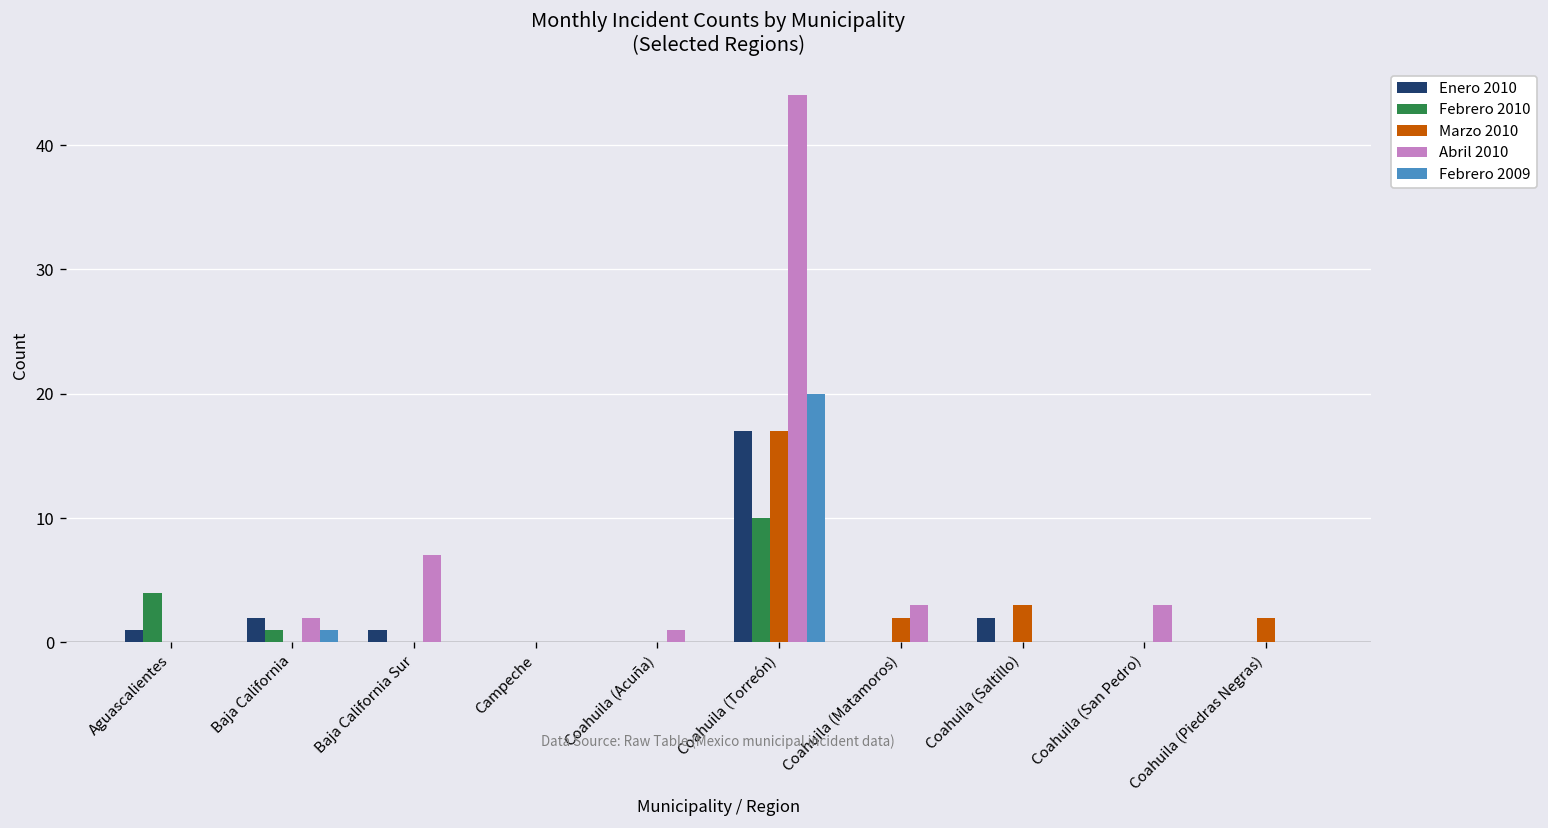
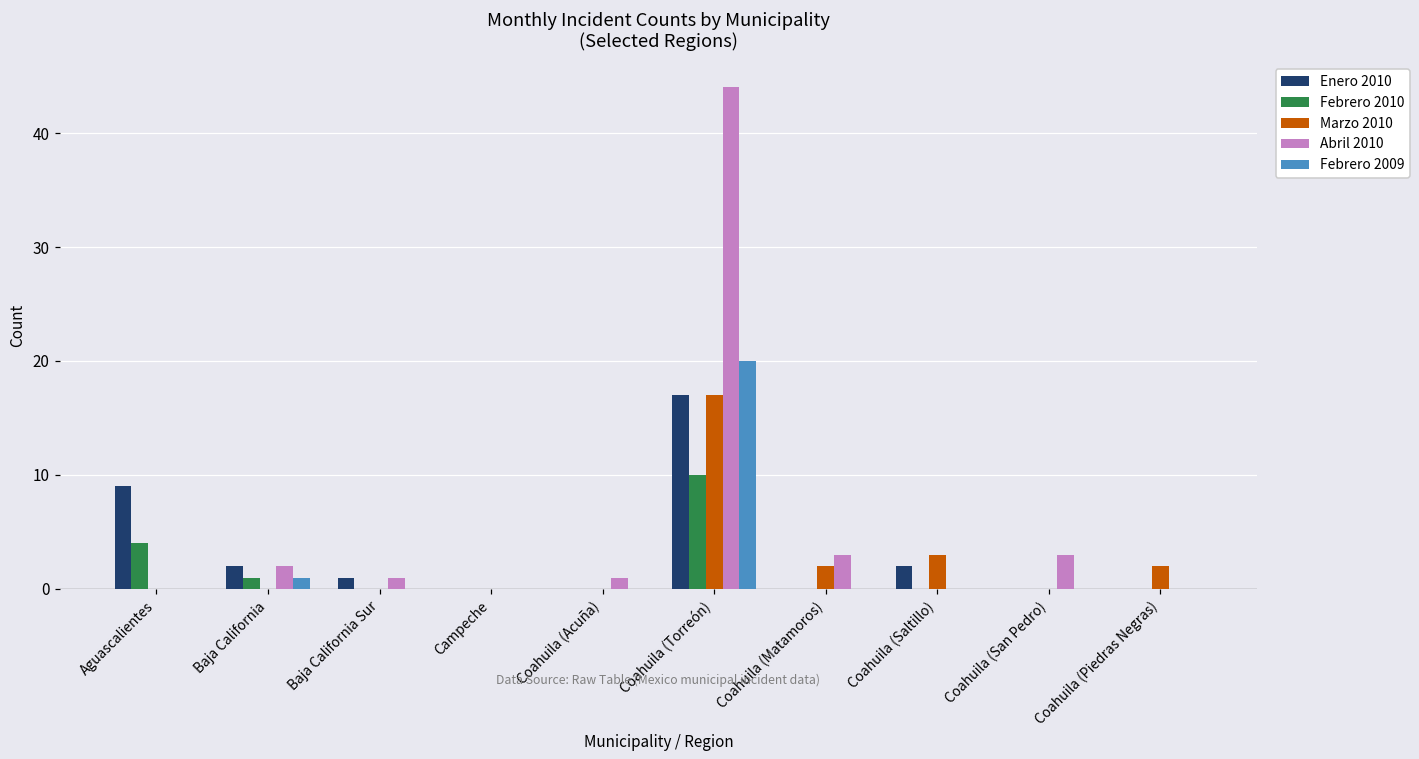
Enero 2010, Aguascalientes: 1 -> 9
Abril 2010, Baja California Sur: 7 -> 1
